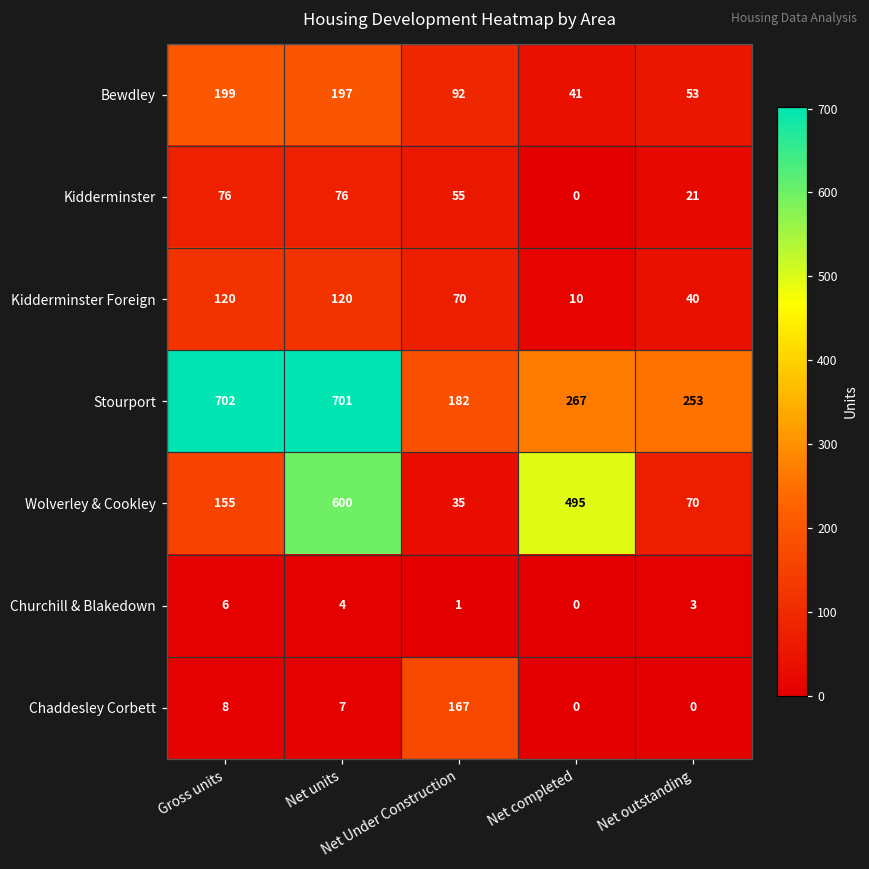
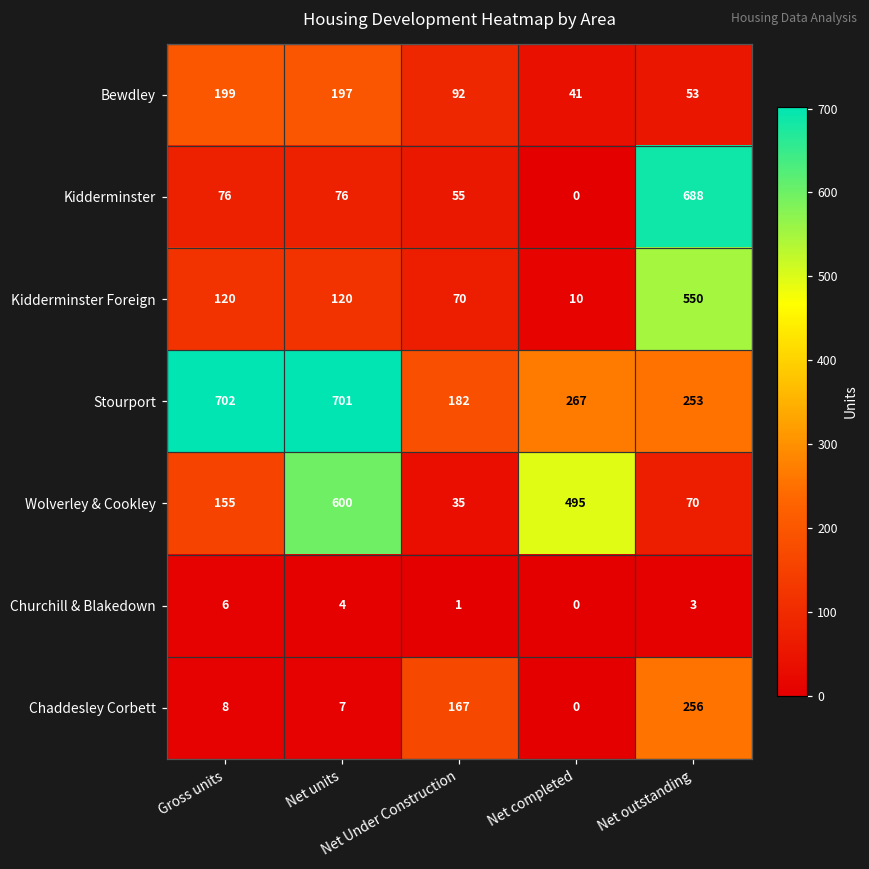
Kidderminster, Net outstanding: 21 -> 688
Kidderminster Foreign, Net outstanding: 40 -> 550
Chaddesley Corbett, Net outstanding: 0 -> 256
